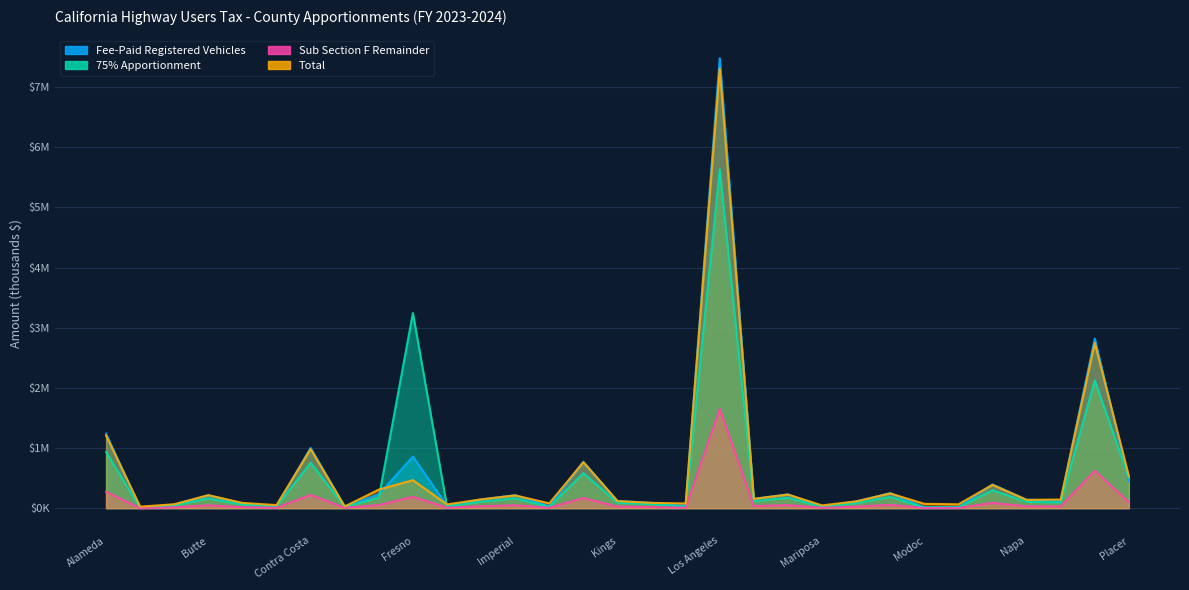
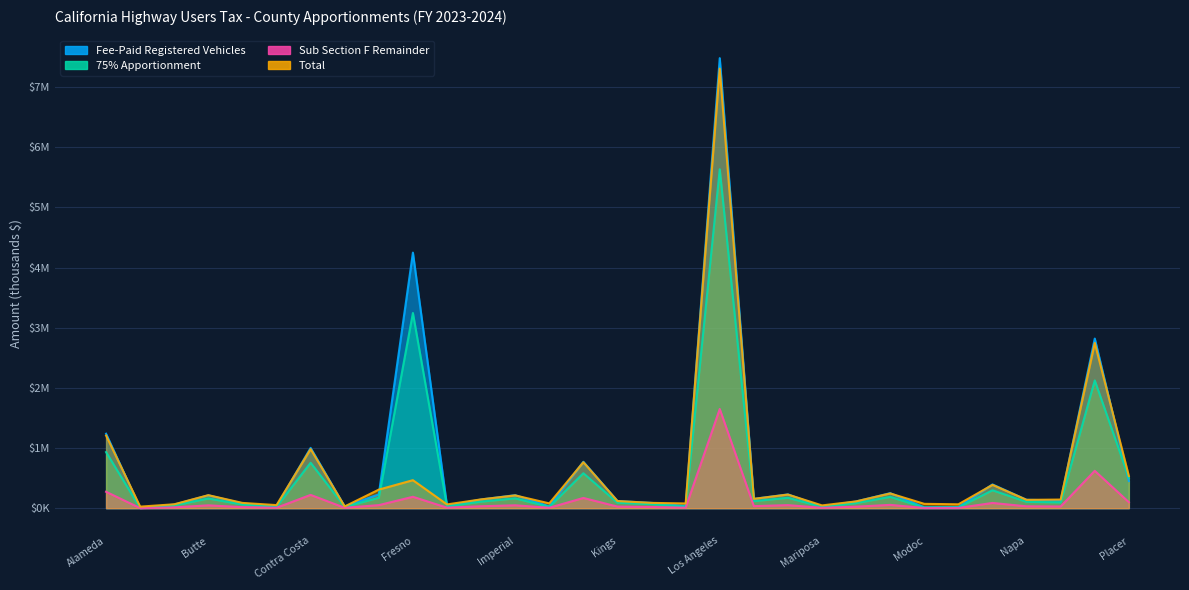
Fee-Paid Registered Vehicles, Fresno: $900000 -> $4200000
